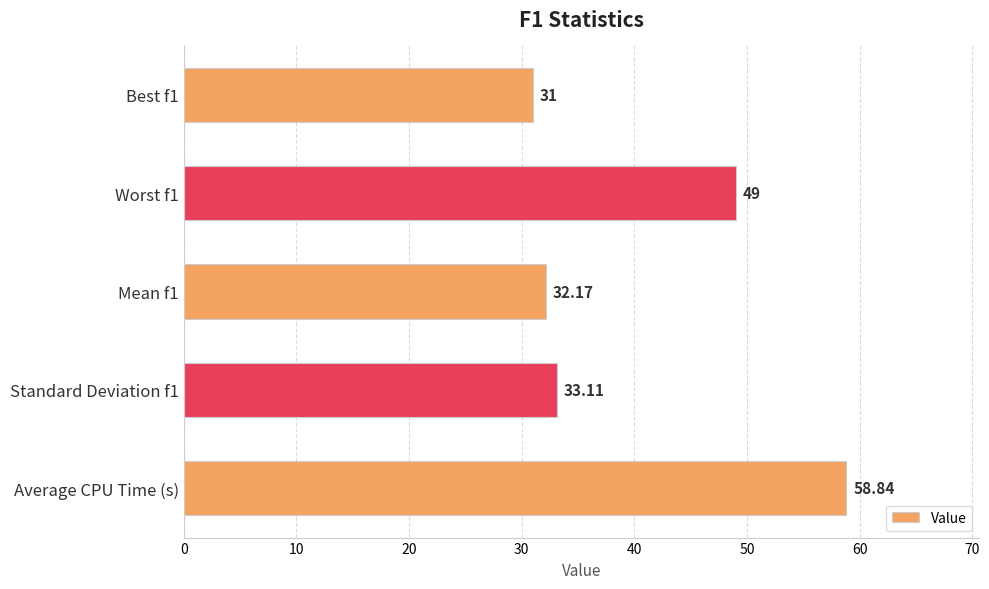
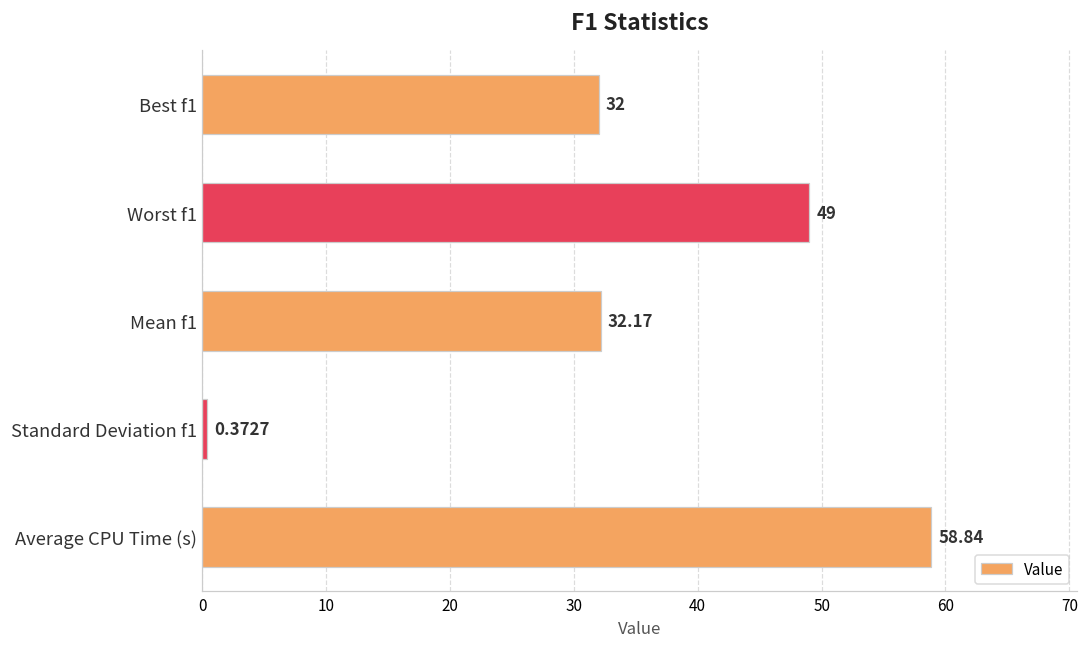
Best f1: 31 -> 32
Standard Deviation f1: 33.11 -> 0.3727
